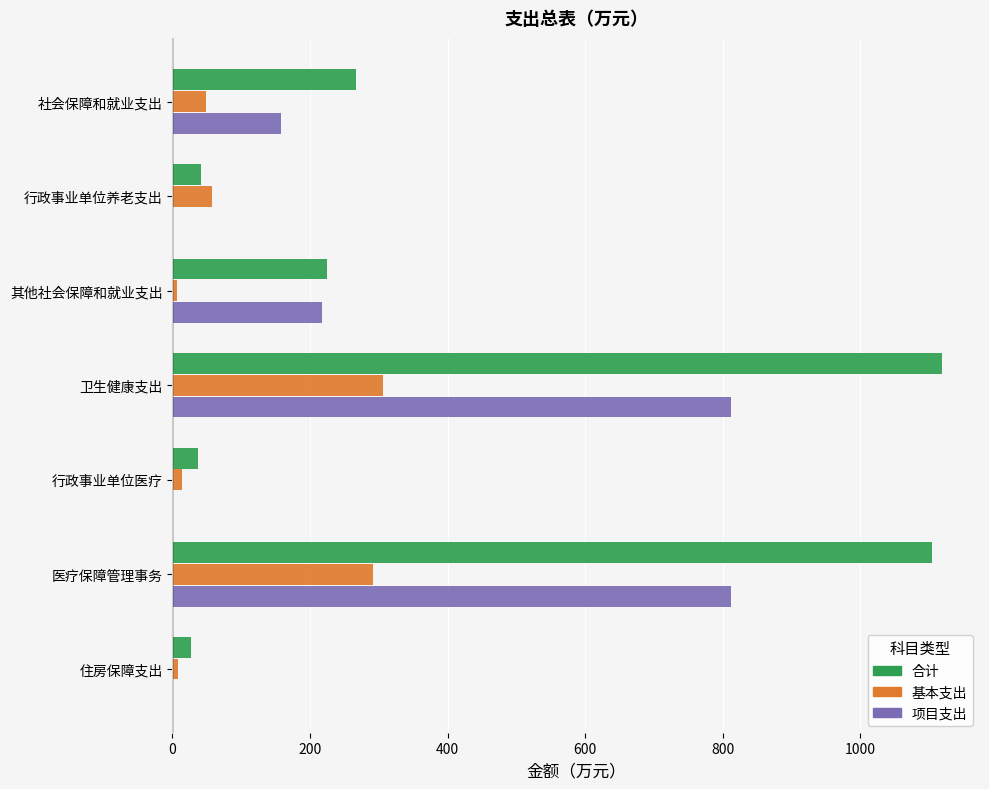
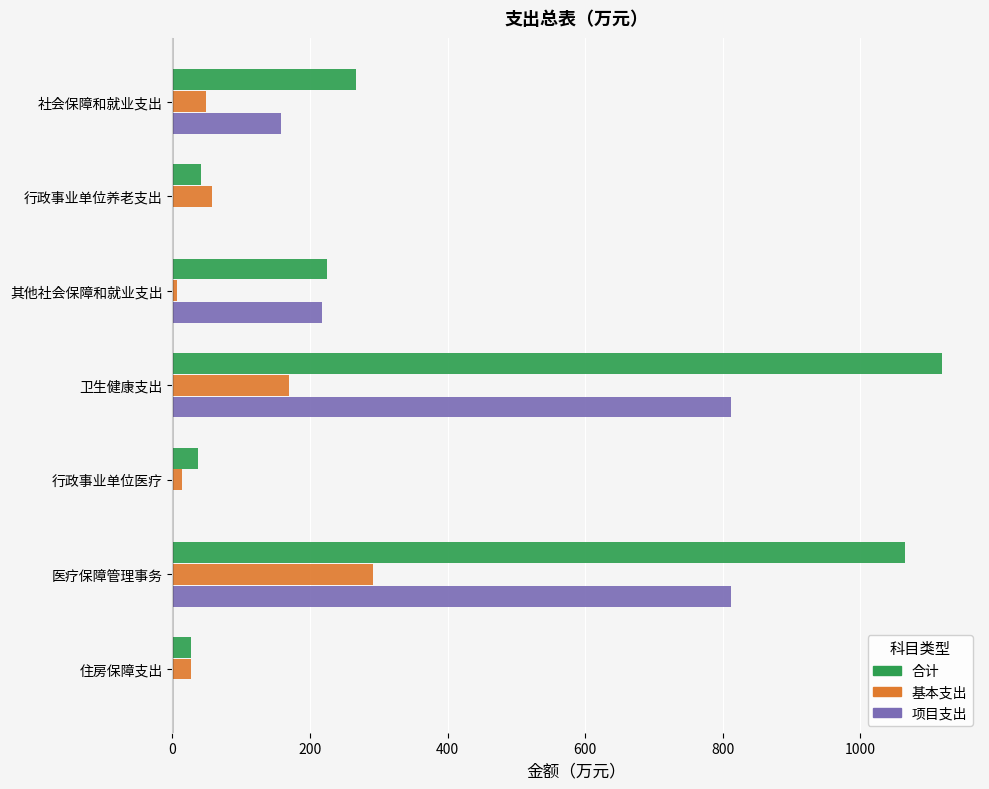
基本支出, 卫生健康支出: 310 -> 170
合计, 医疗保障管理事务: 1100 -> 1060
基本支出, 住房保障支出: 10 -> 30
